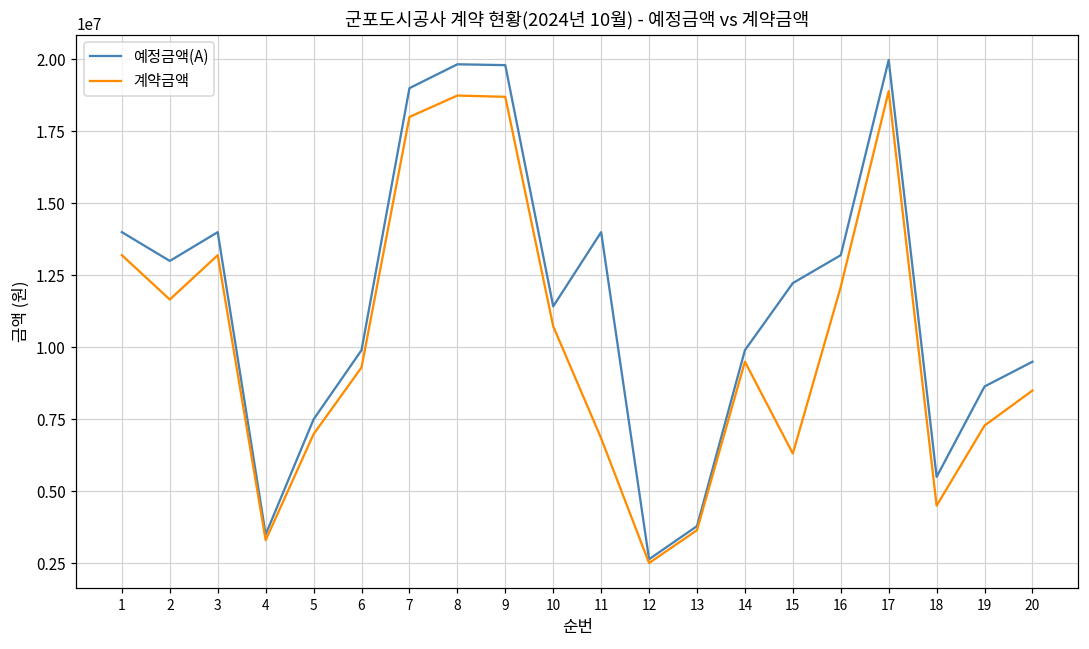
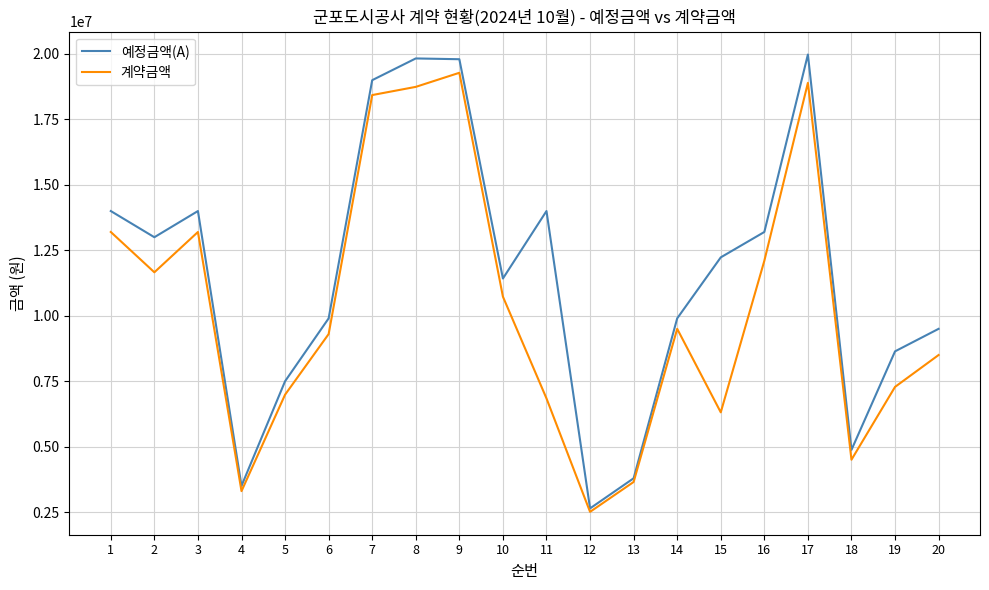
계약금액, 7: 18000000 -> 18400000
계약금액, 9: 18700000 -> 19300000
예정금액(A), 18: 5500000 -> 4900000
